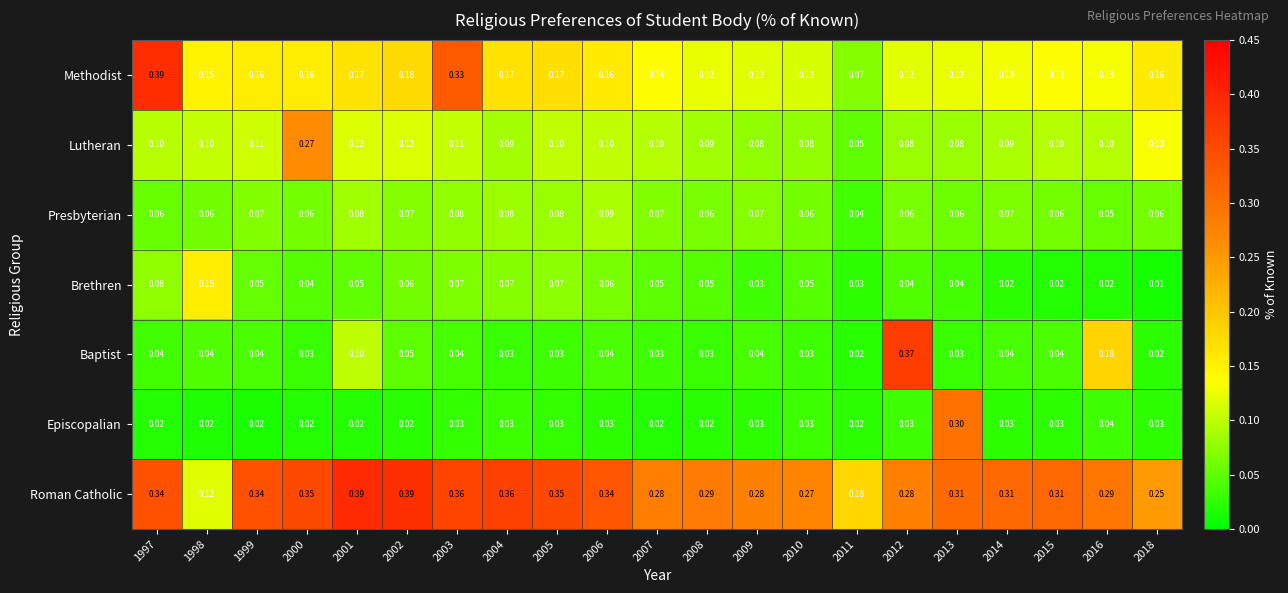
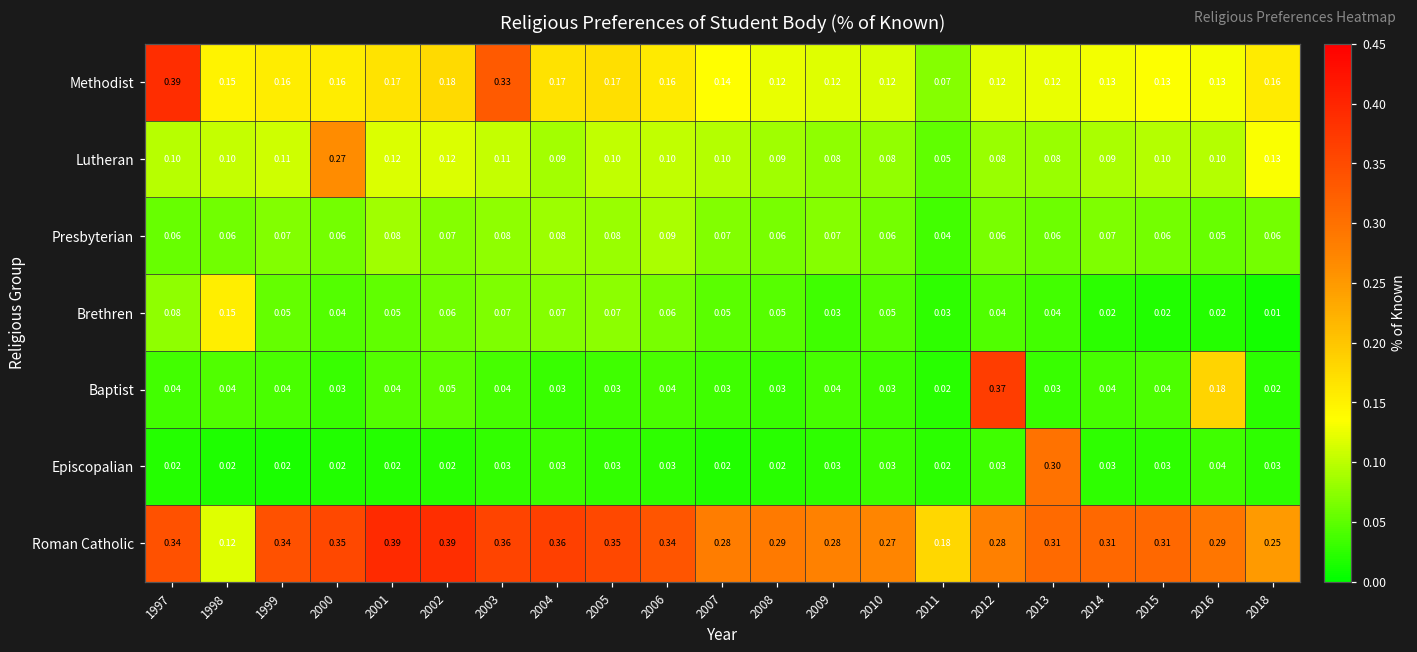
Baptist, 2001: 0.10 -> 0.04
